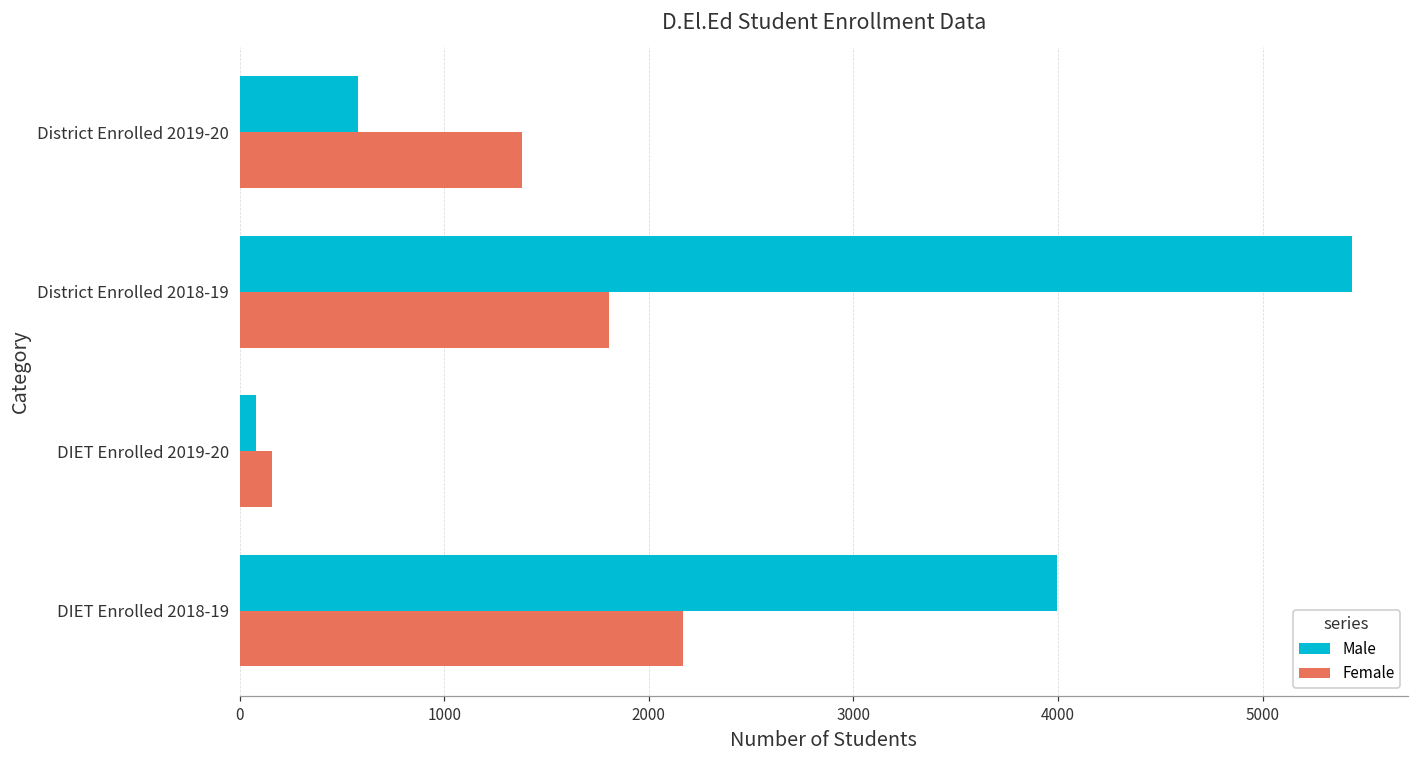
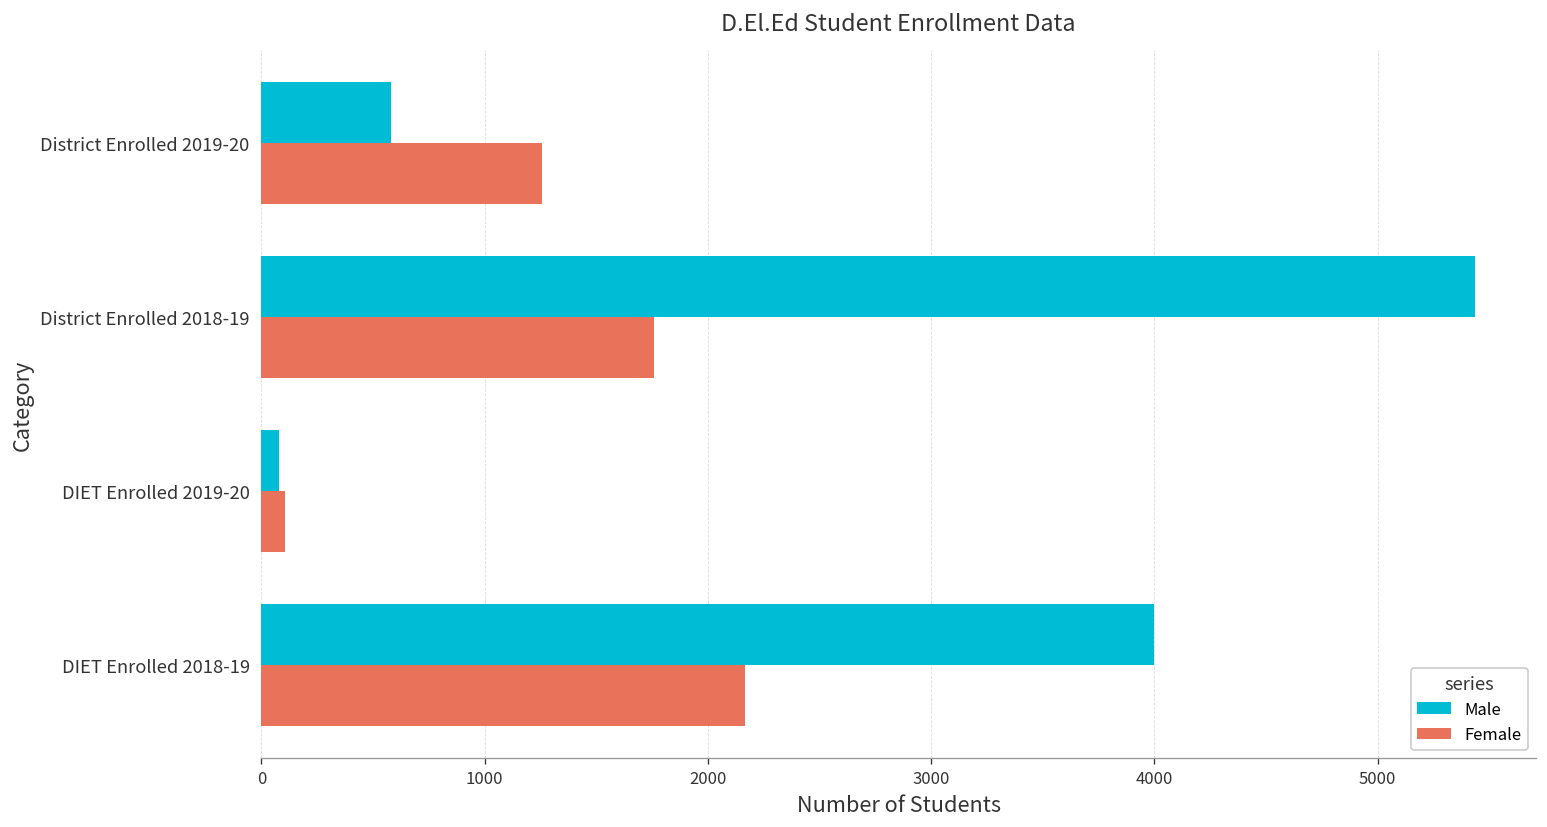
Female, District Enrolled 2019-20: 1380 -> 1260
Female, District Enrolled 2018-19: 1810 -> 1760
Female, DIET Enrolled 2019-20: 160 -> 110
